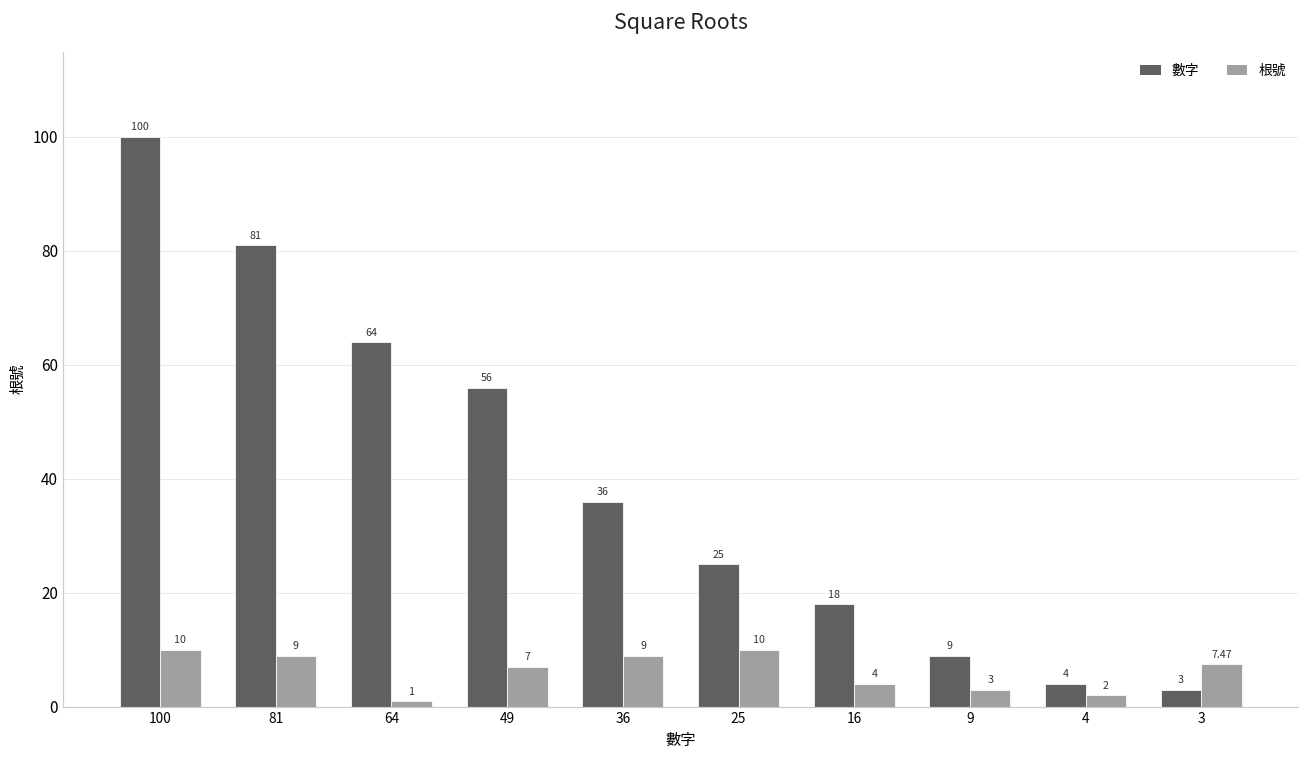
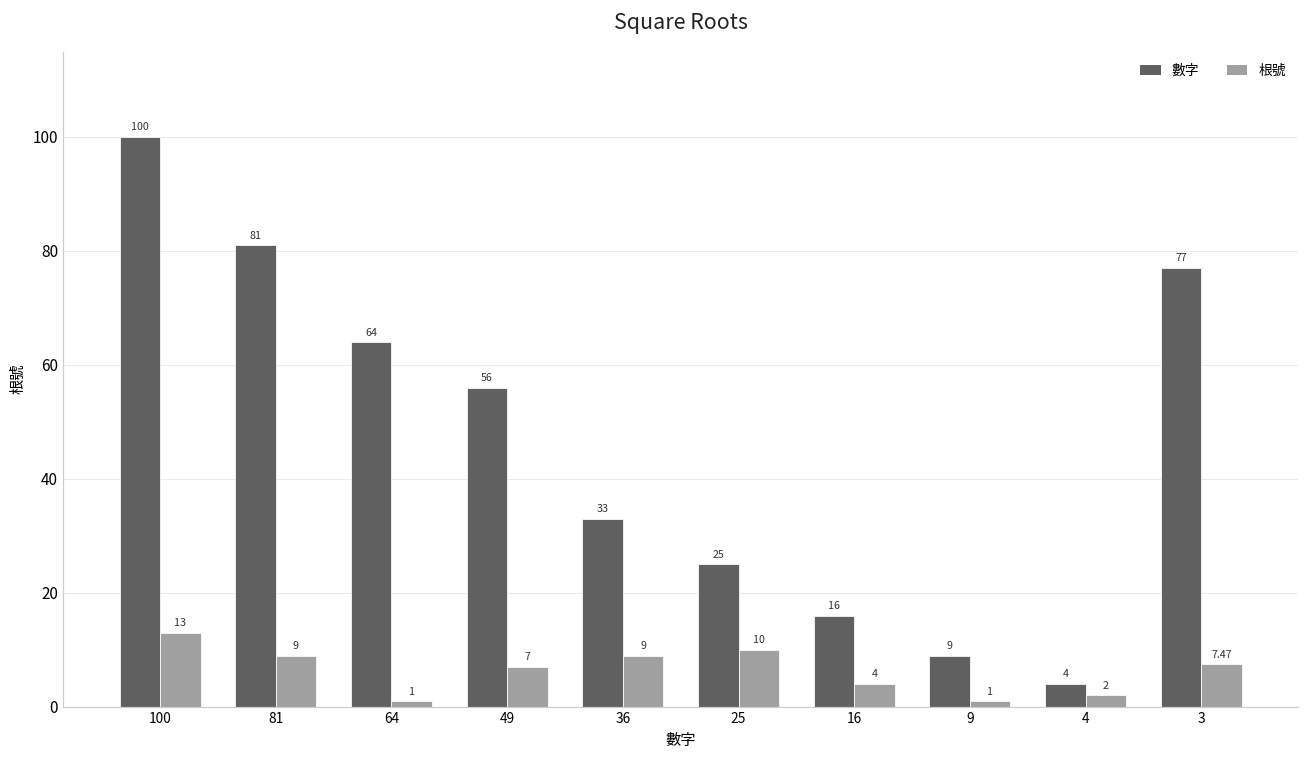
根號, 100: 10 -> 13
數字, 36: 36 -> 33
數字, 16: 18 -> 16
根號, 9: 3 -> 1
數字, 3: 3 -> 77
